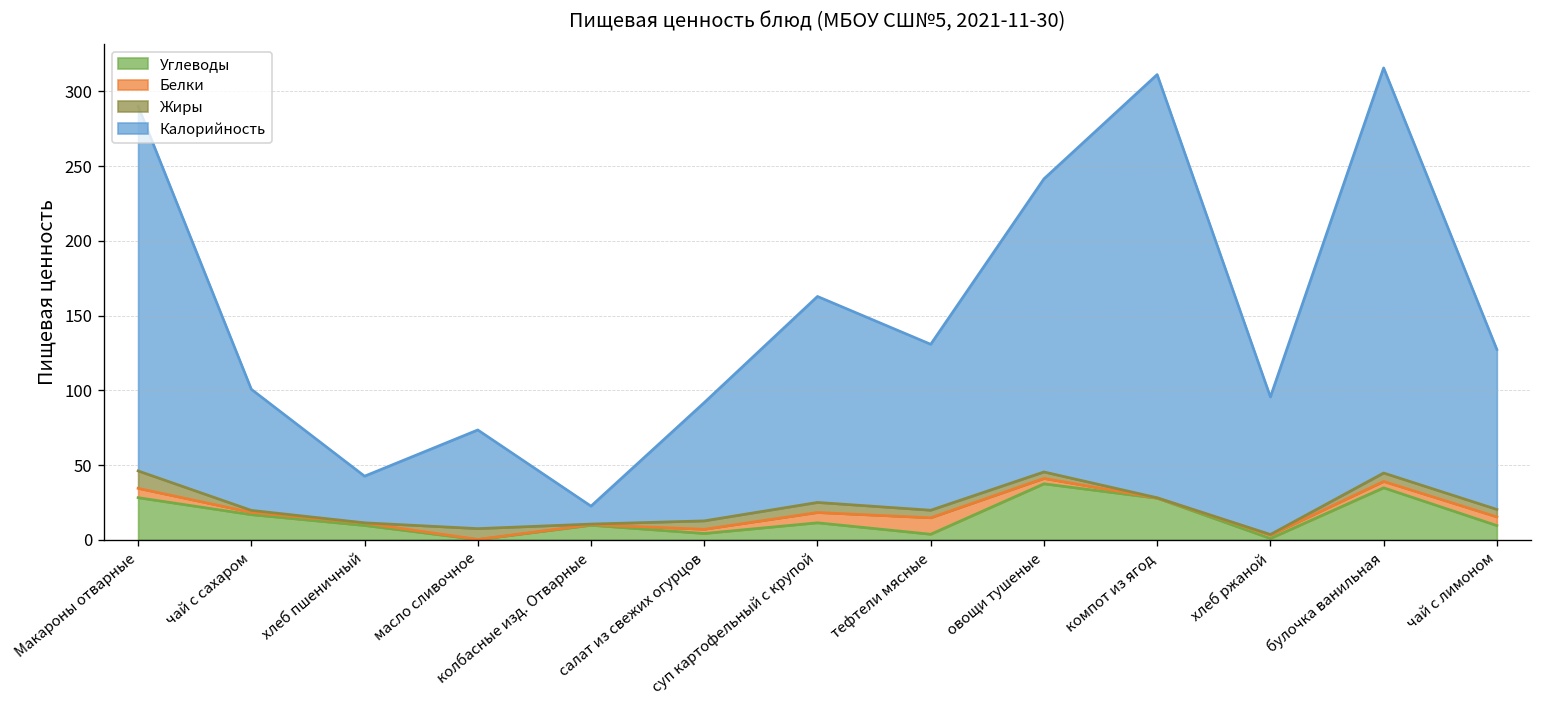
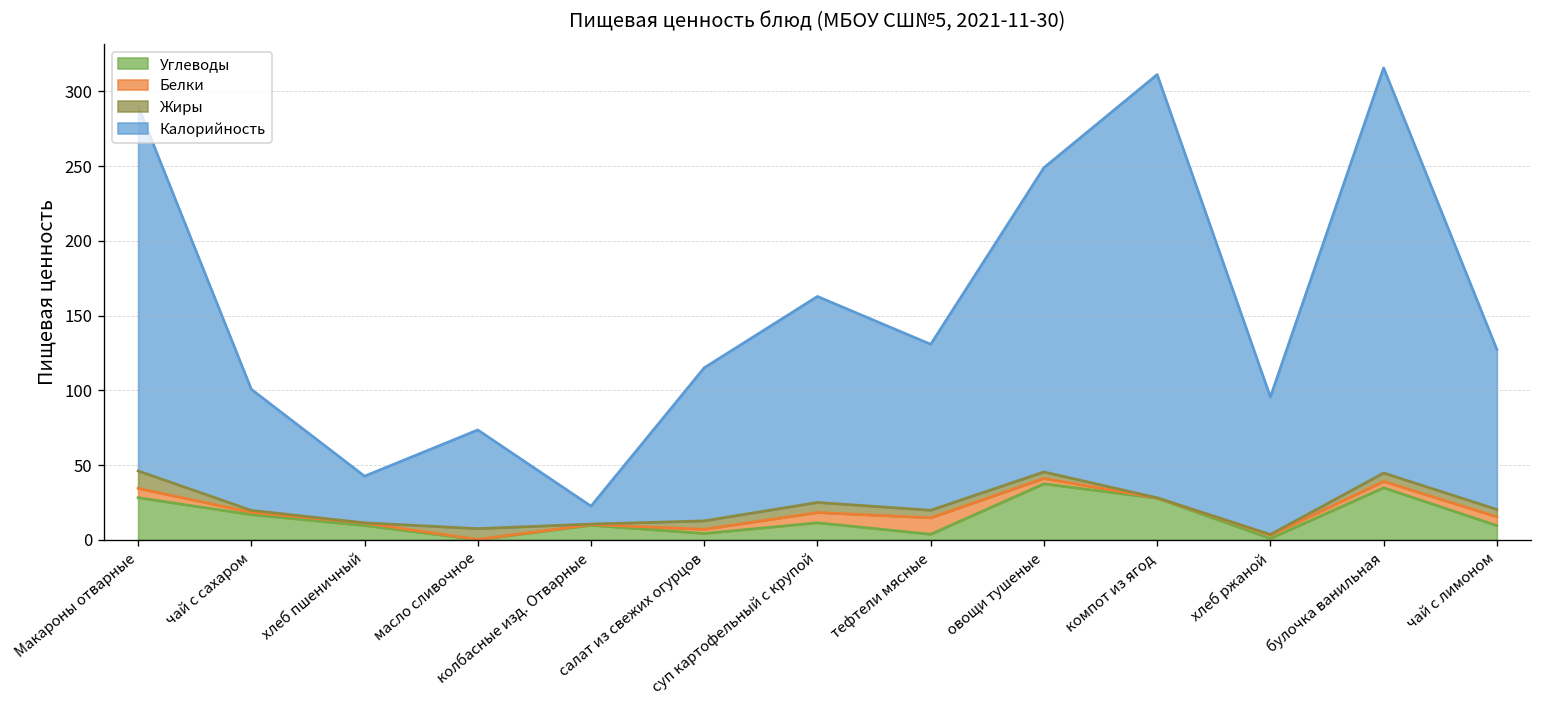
Калорийность, салат из свежих огурцов: 79 -> 102
Калорийность, овощи тушеные: 196 -> 204
